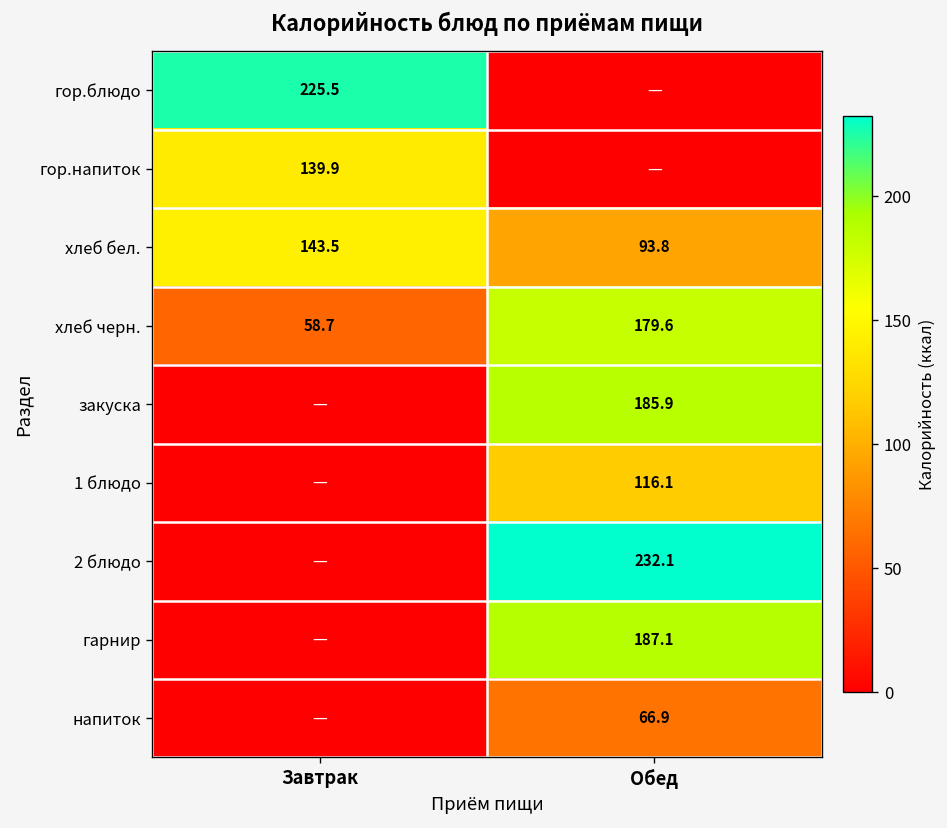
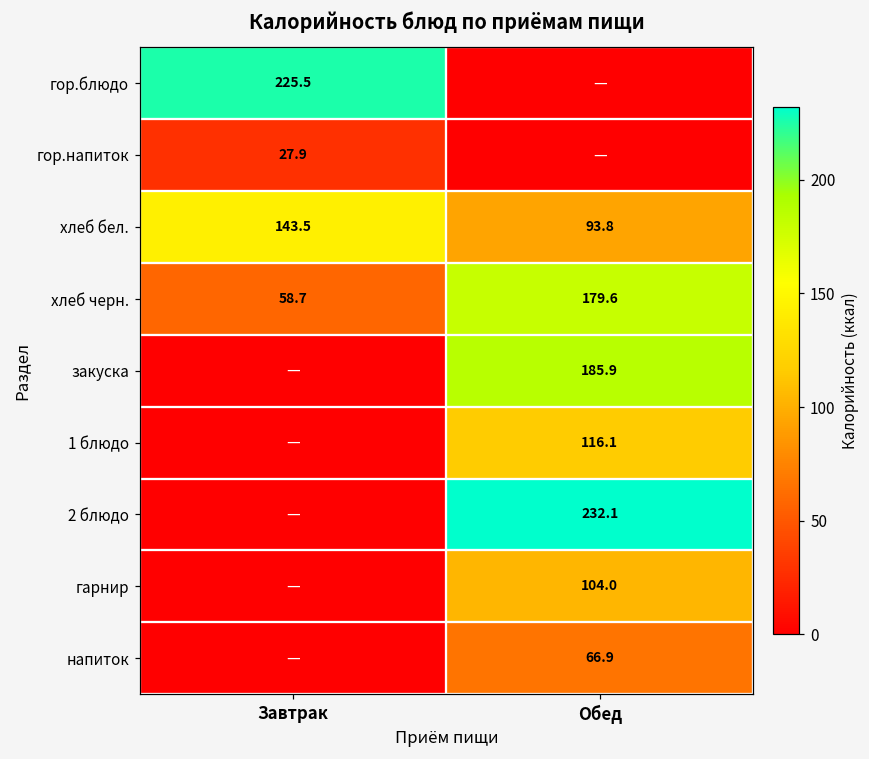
гор.напиток, Завтрак: 139.9 -> 27.9
гарнир, Обед: 187.1 -> 104.0
